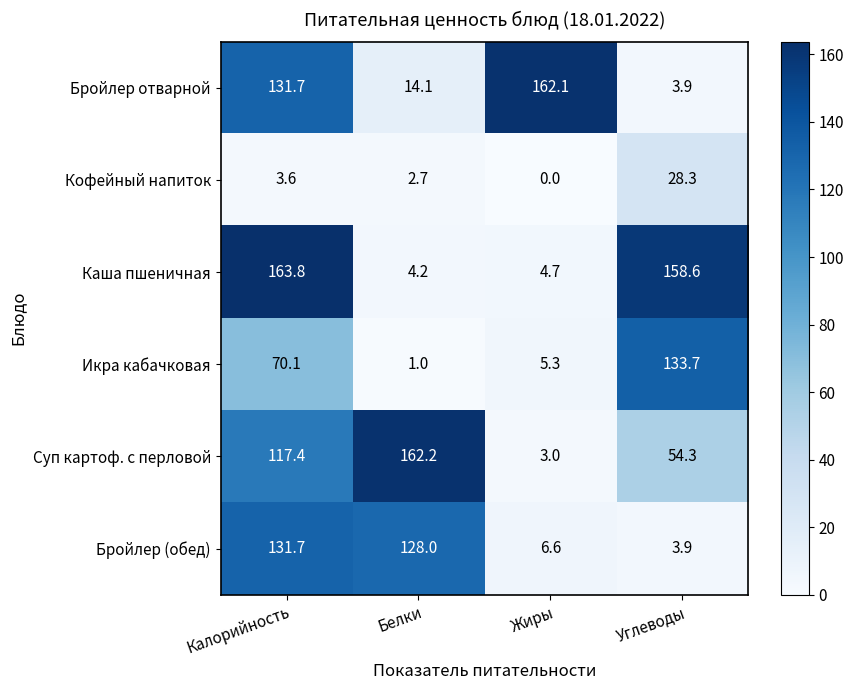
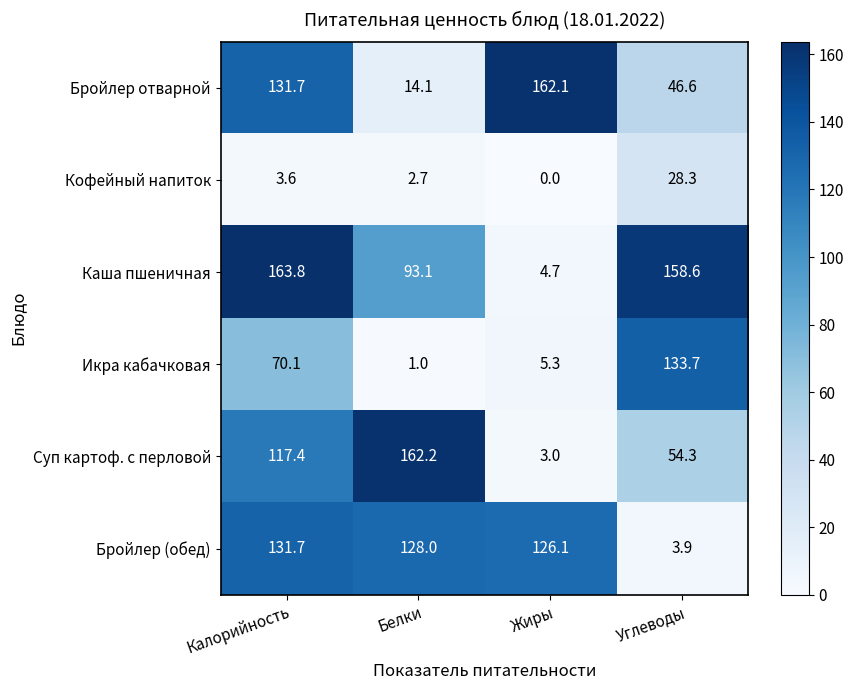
Бройлер отварной, Углеводы: 3.9 -> 46.6
Каша пшеничная, Белки: 4.2 -> 93.1
Бройлер (обед), Жиры: 6.6 -> 126.1
